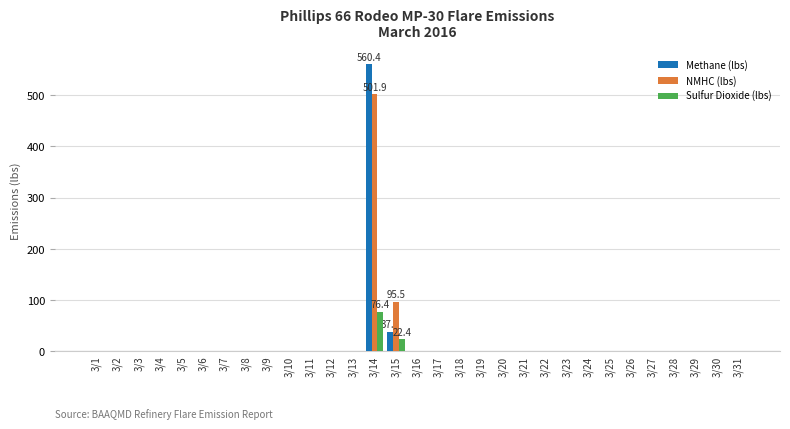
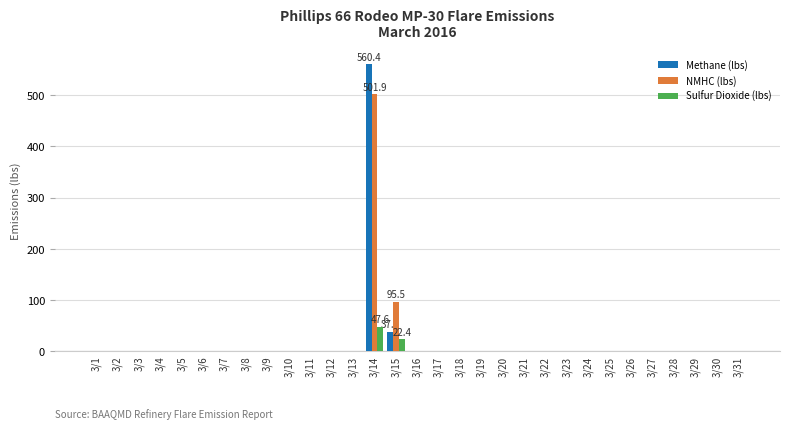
Sulfur Dioxide (lbs), 3/14: 76.4 -> 47.6
